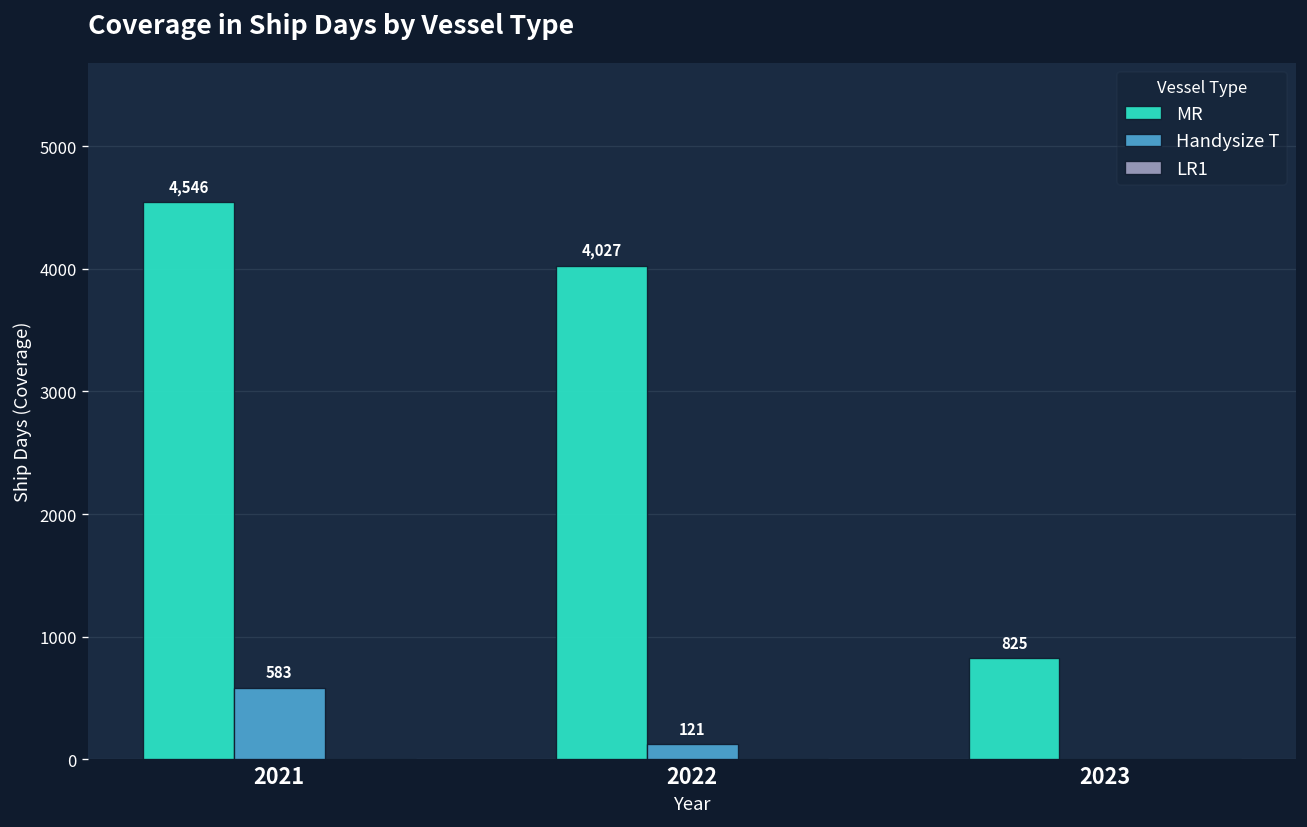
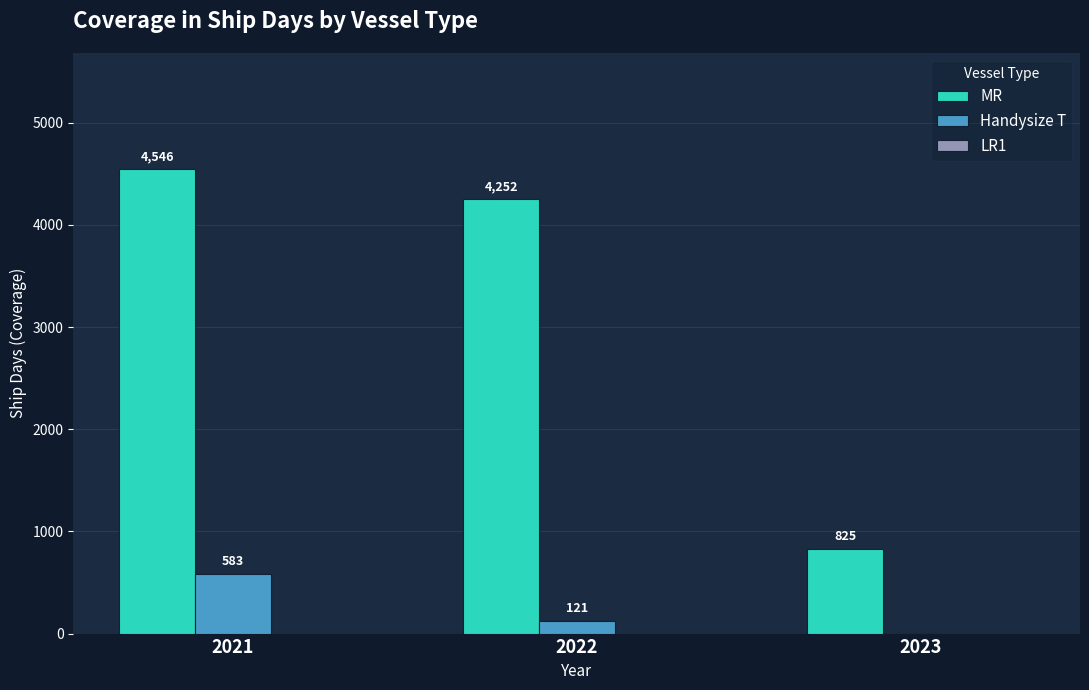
MR, 2022: 4,027 -> 4,252
